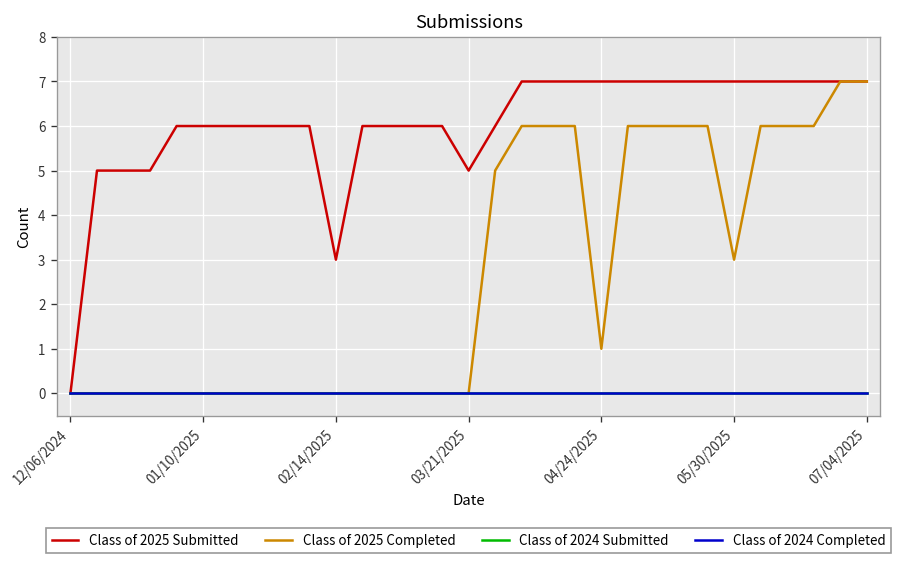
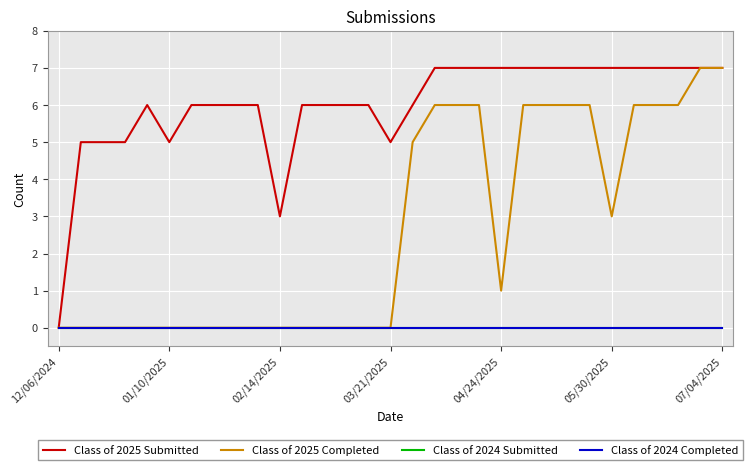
Class of 2025 Submitted, 01/10/2025: 6 -> 5
